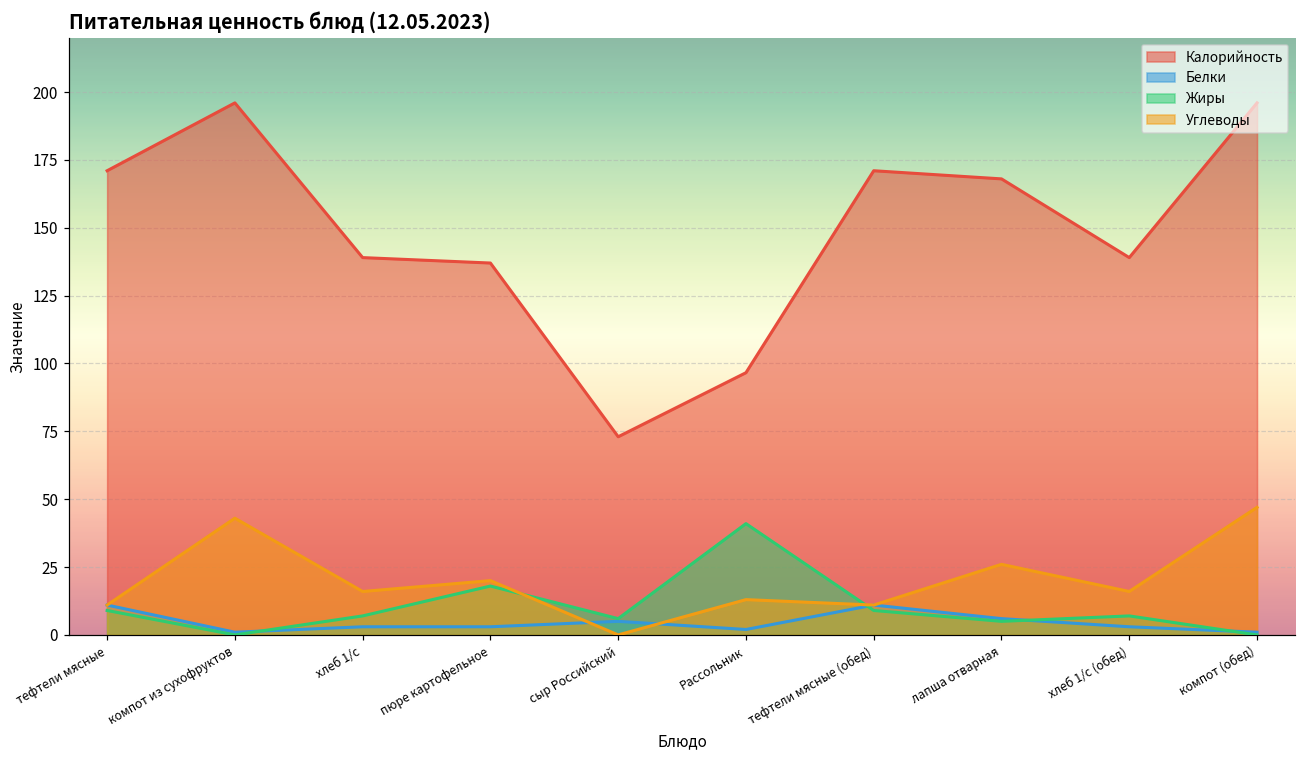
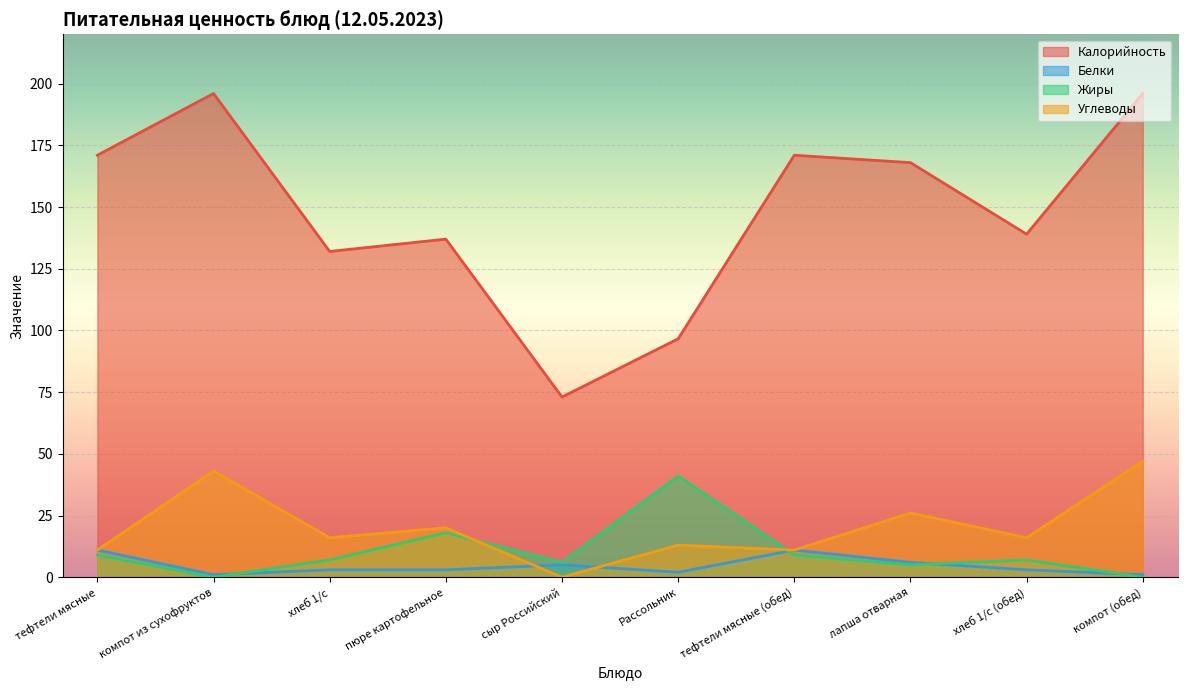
Калорийность, хлеб 1/с: 139 -> 132
